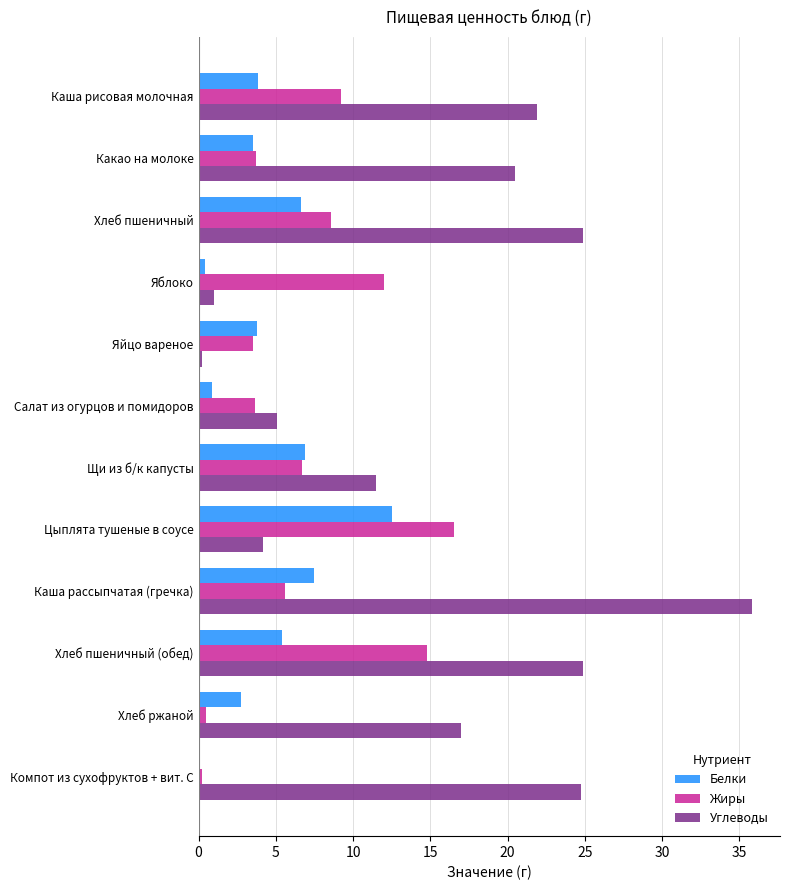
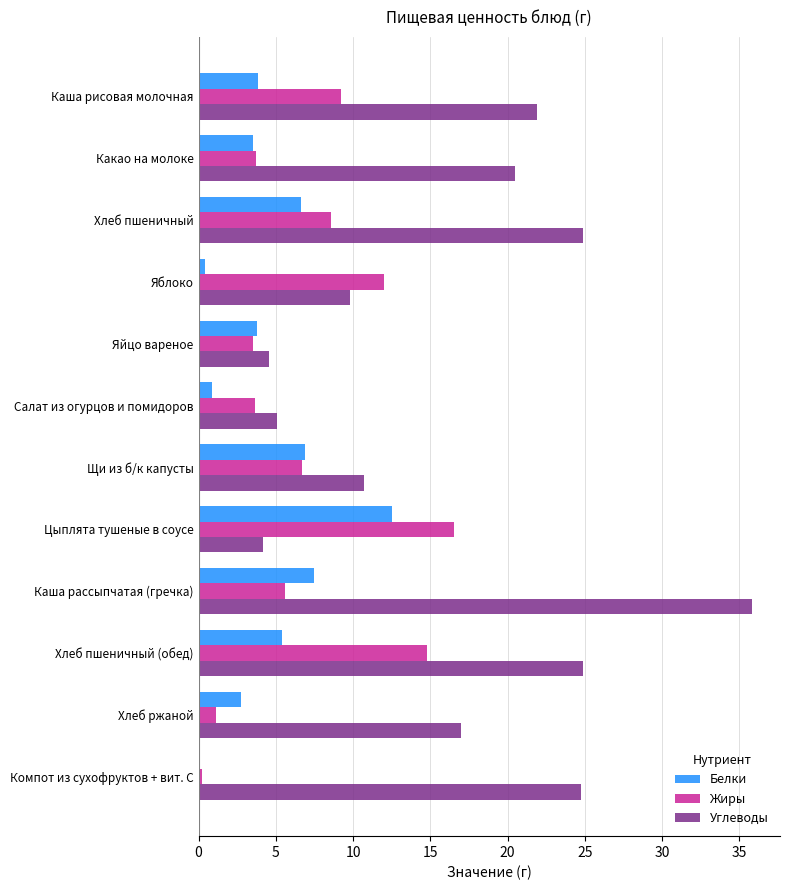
Углеводы, Яблоко: 1.0 -> 9.8
Углеводы, Яйцо вареное: 0.2 -> 4.6
Углеводы, Щи из б/к капусты: 11.5 -> 10.7
Жиры, Хлеб ржаной: 0.5 -> 1.1
